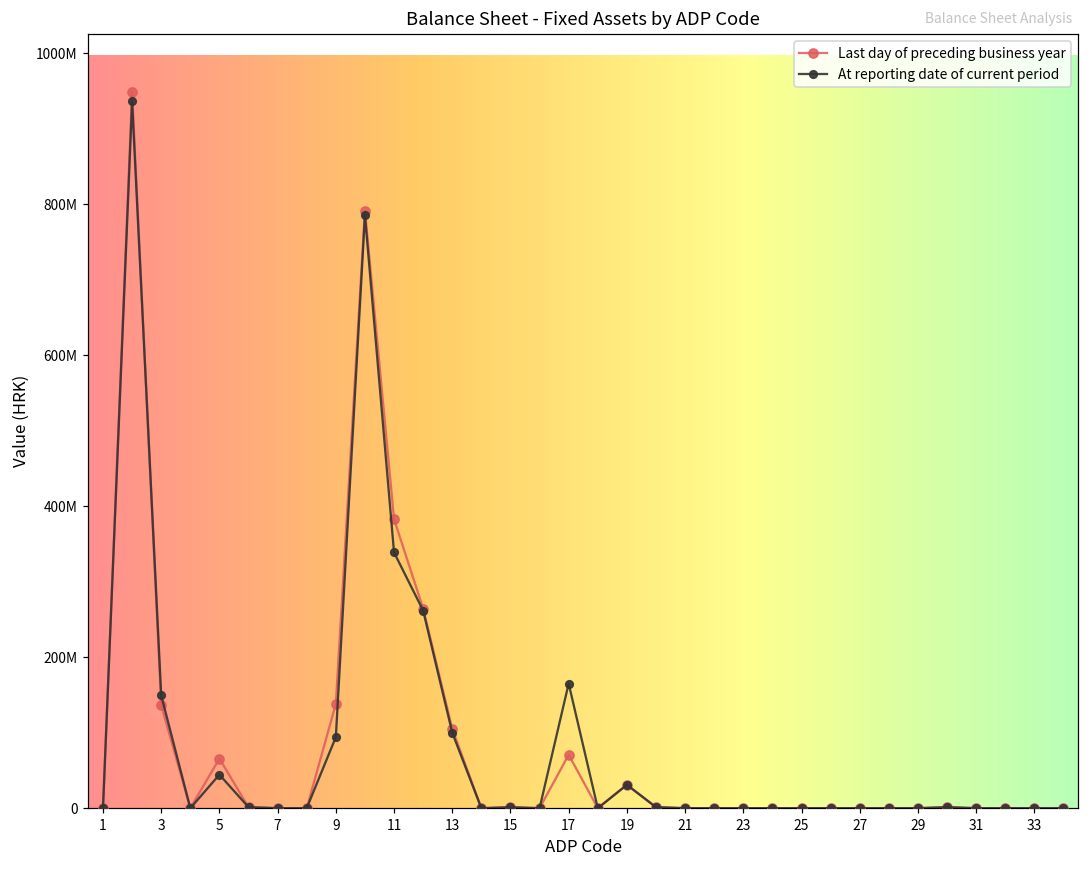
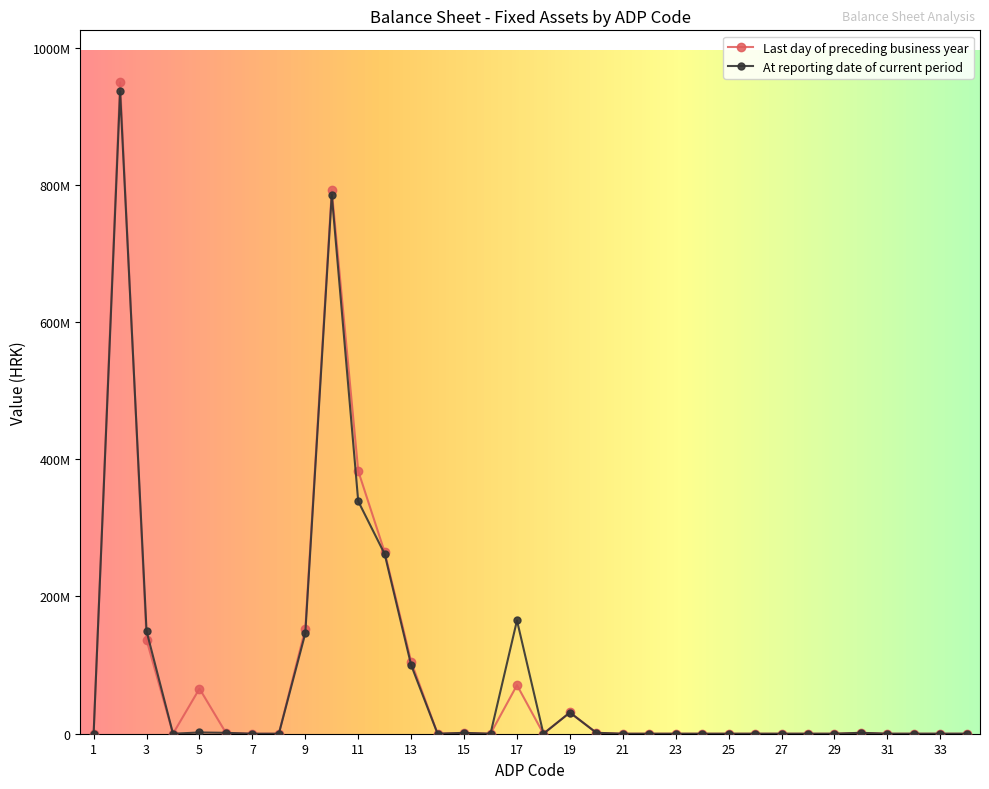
At reporting date of current period, 5: 40000000 -> 0
Last day of preceding business year, 9: 140000000 -> 150000000
At reporting date of current period, 9: 90000000 -> 150000000
